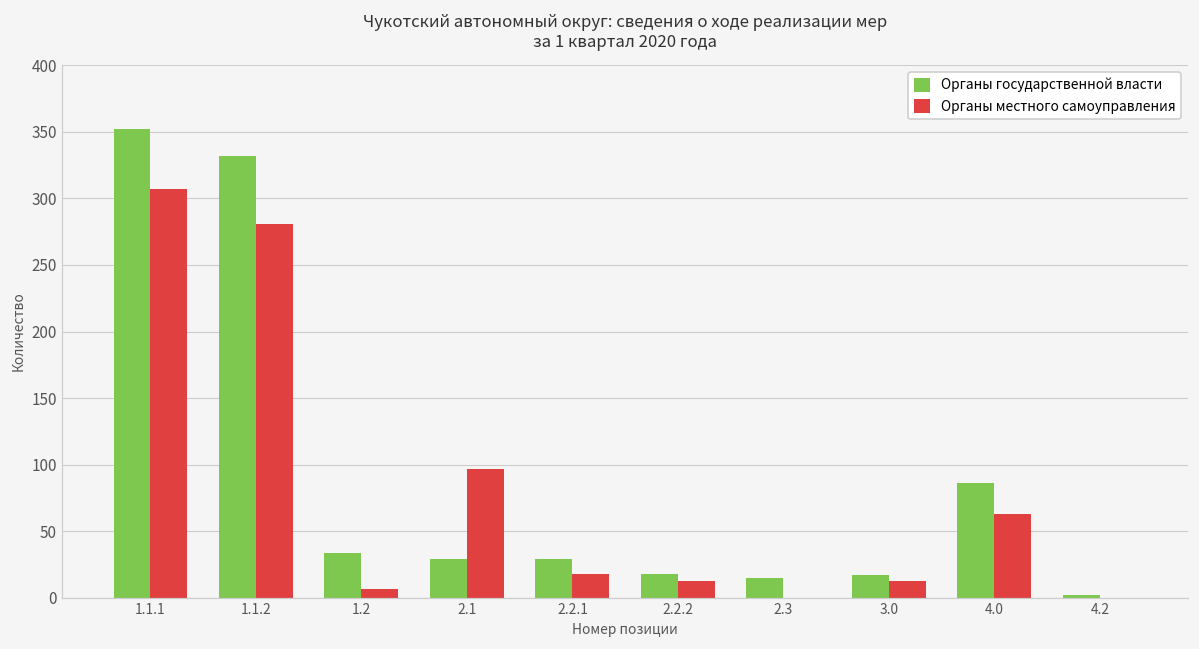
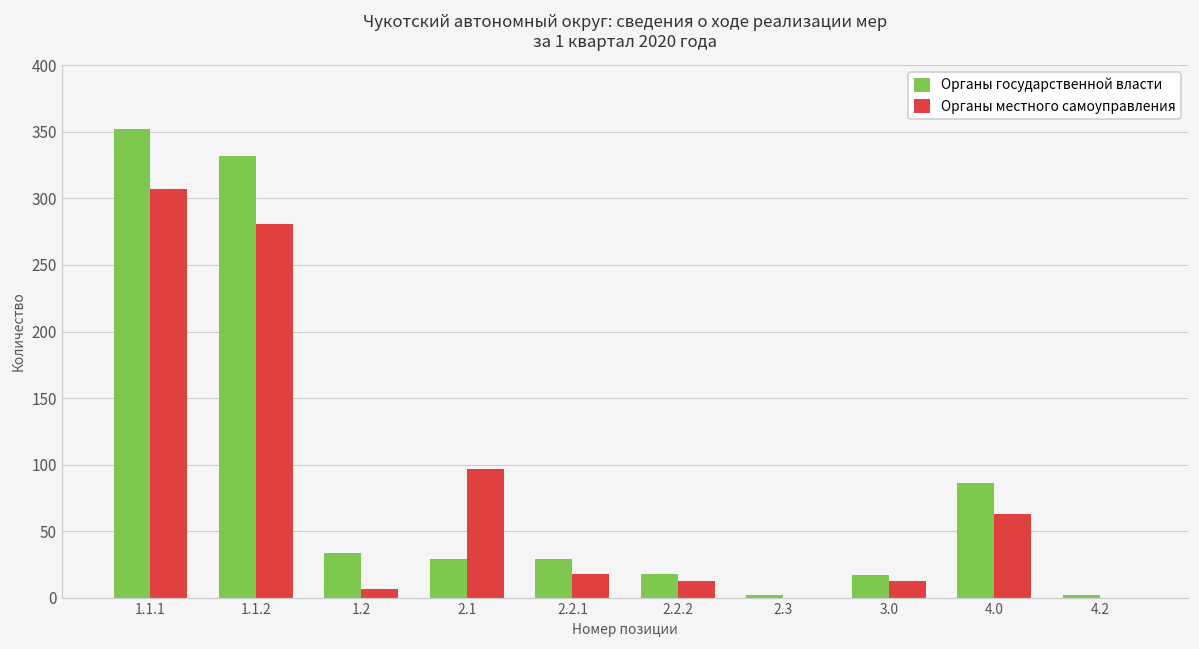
Органы государственной власти, 2.3: 15 -> 2
